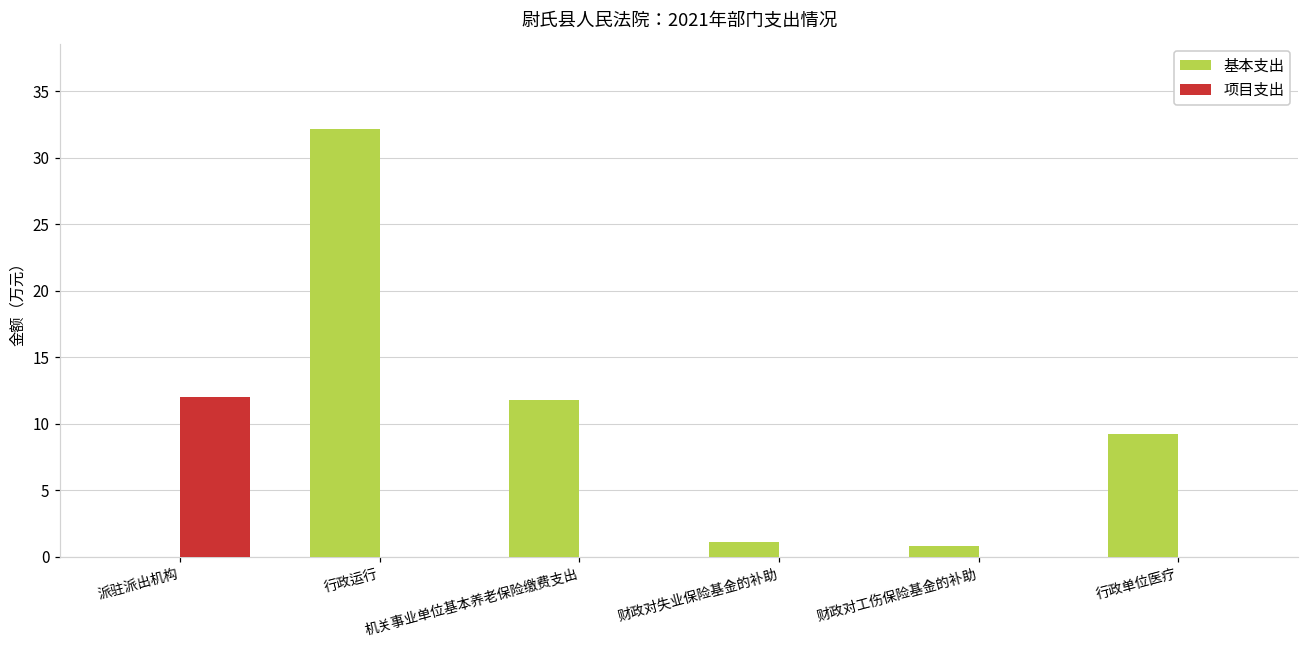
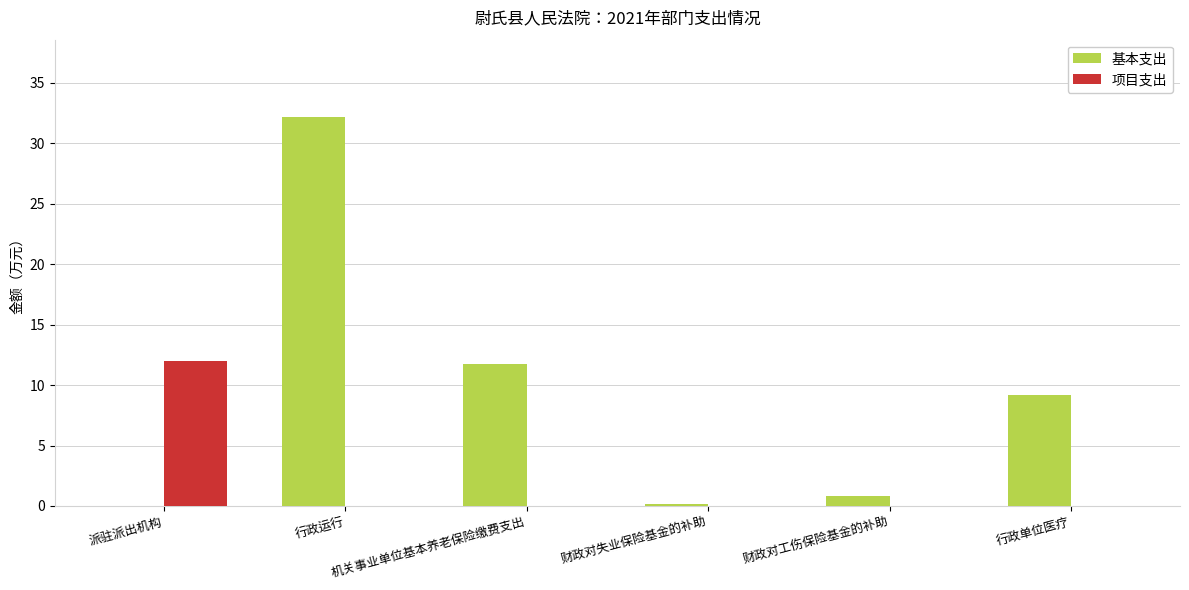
基本支出, 财政对失业保险基金的补助: 1.1 -> 0.2
